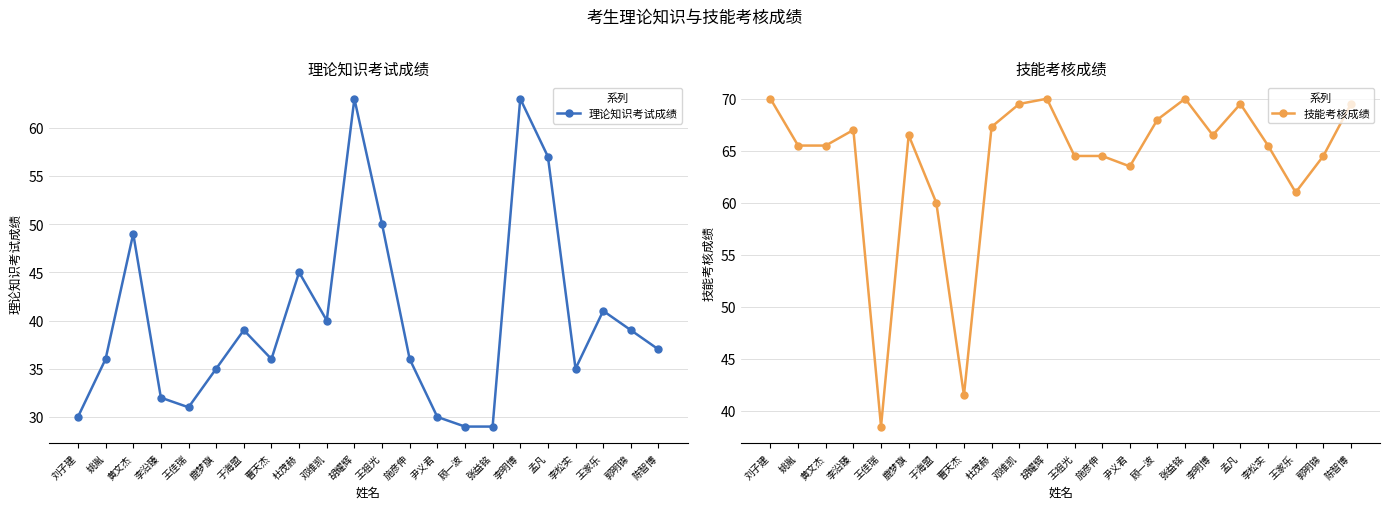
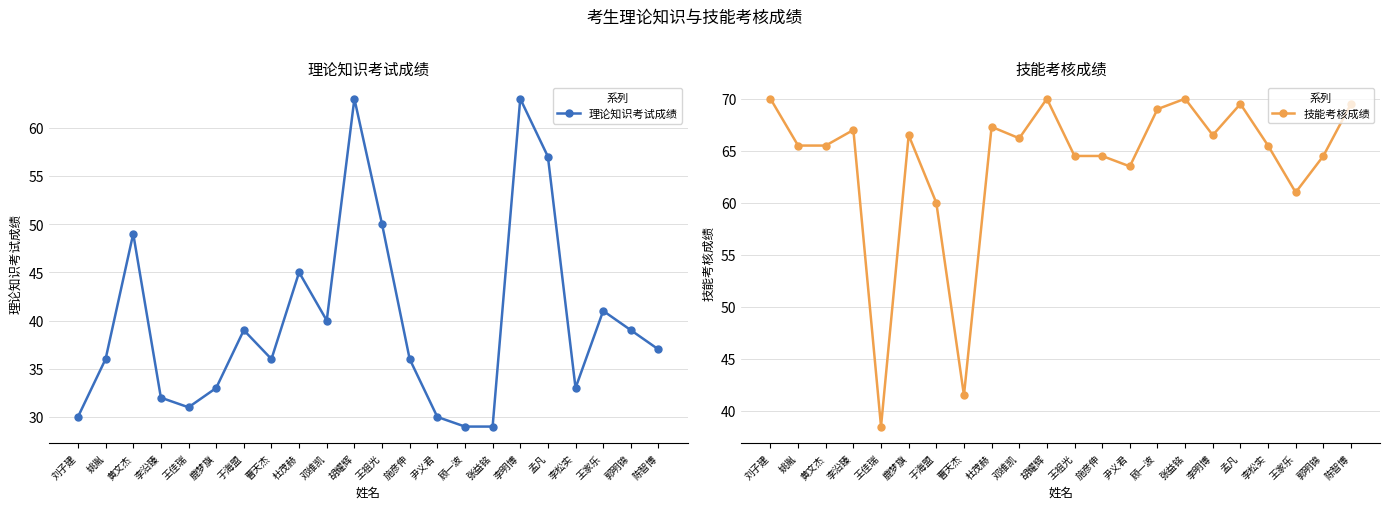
理论知识考试成绩, 鹿梦旗: 35 -> 33
理论知识考试成绩, 李松实: 35 -> 33
技能考核成绩, 邓维凯: 69.5 -> 66.2
技能考核成绩, 顾一波: 68 -> 69
